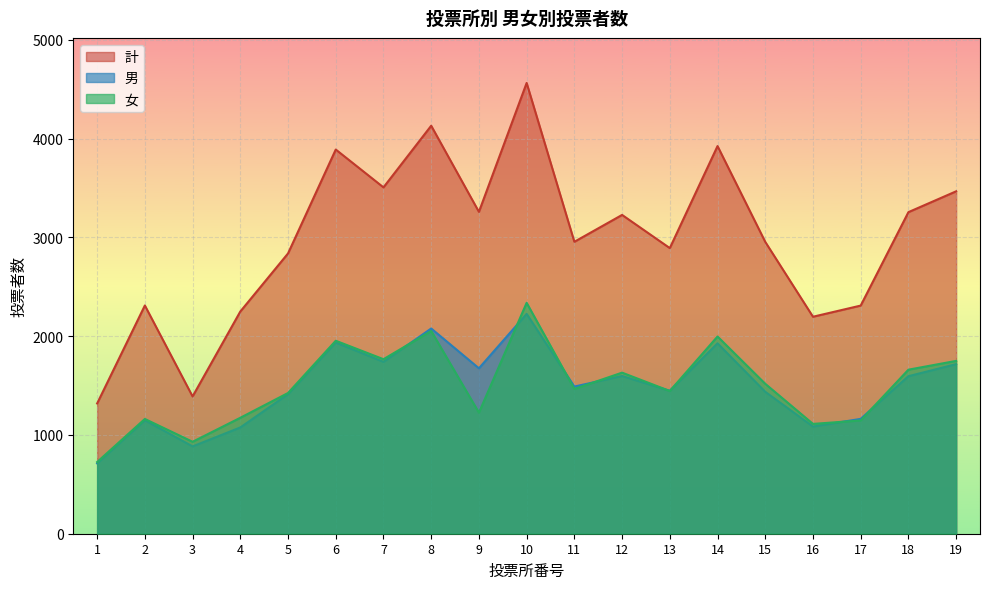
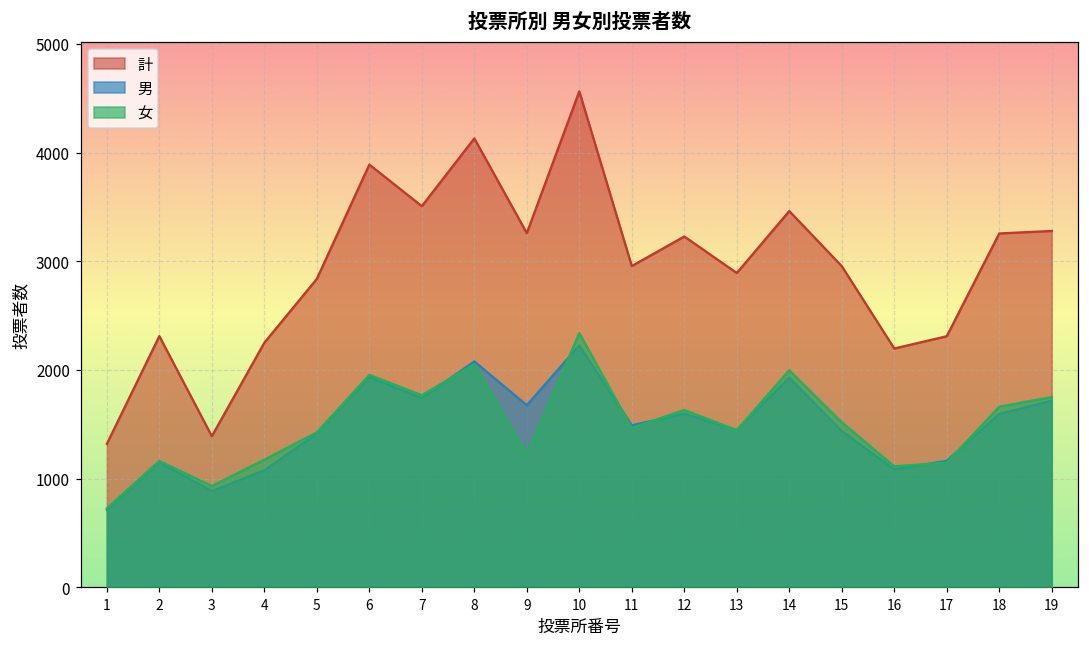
計, 14: 3900 -> 3500
計, 19: 3500 -> 3300
